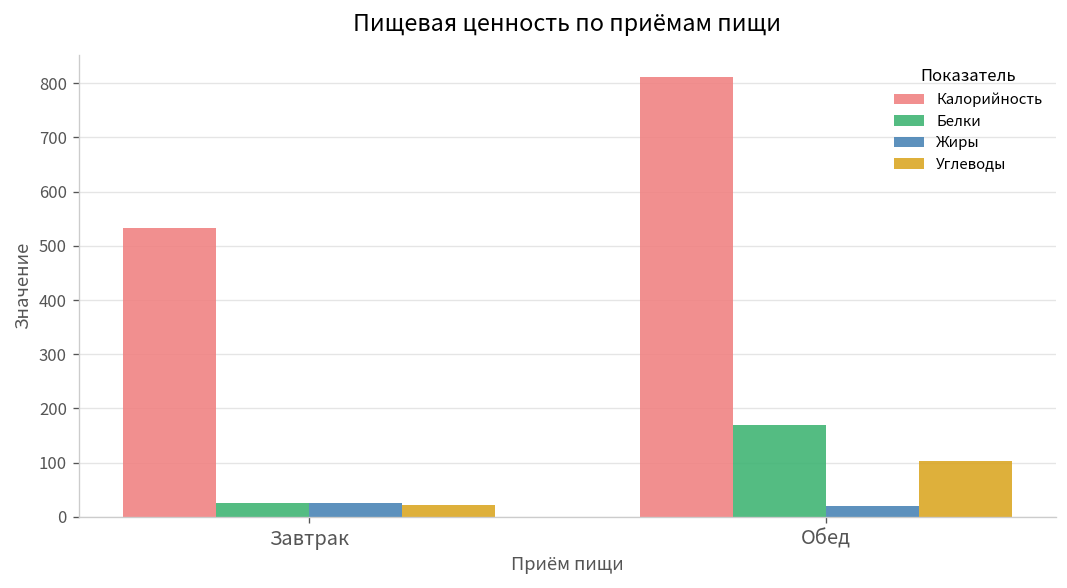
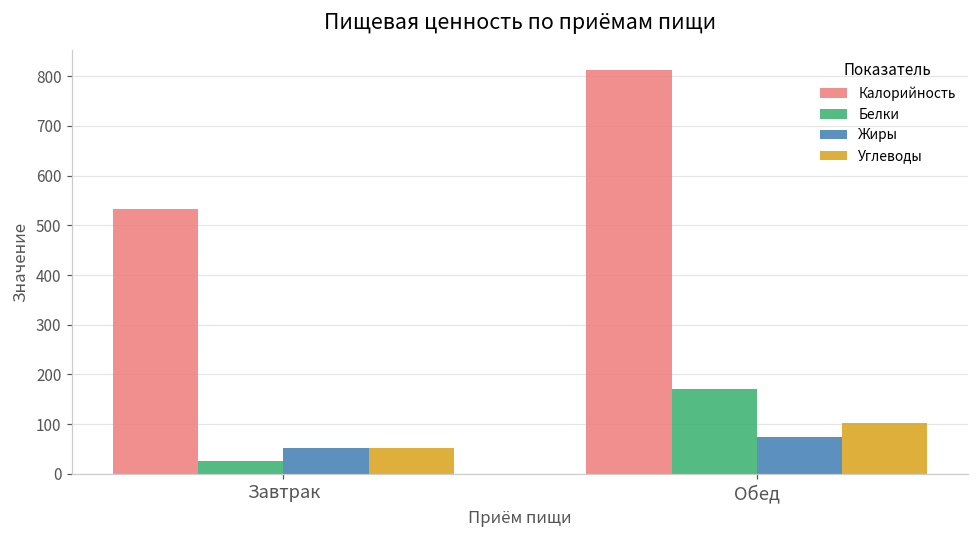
Жиры, Завтрак: 30 -> 50
Углеводы, Завтрак: 20 -> 50
Жиры, Обед: 20 -> 70
